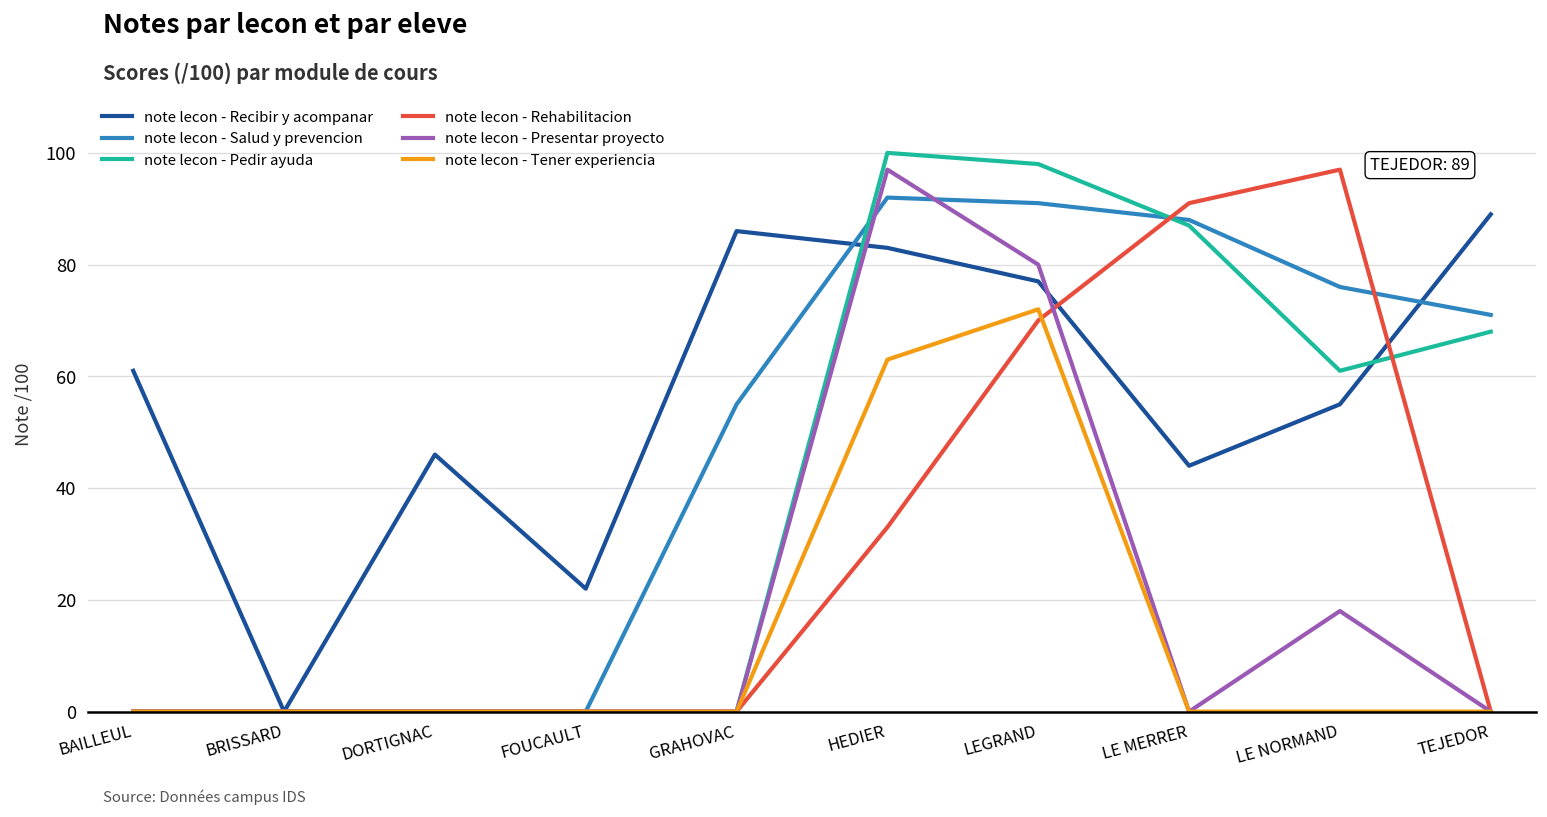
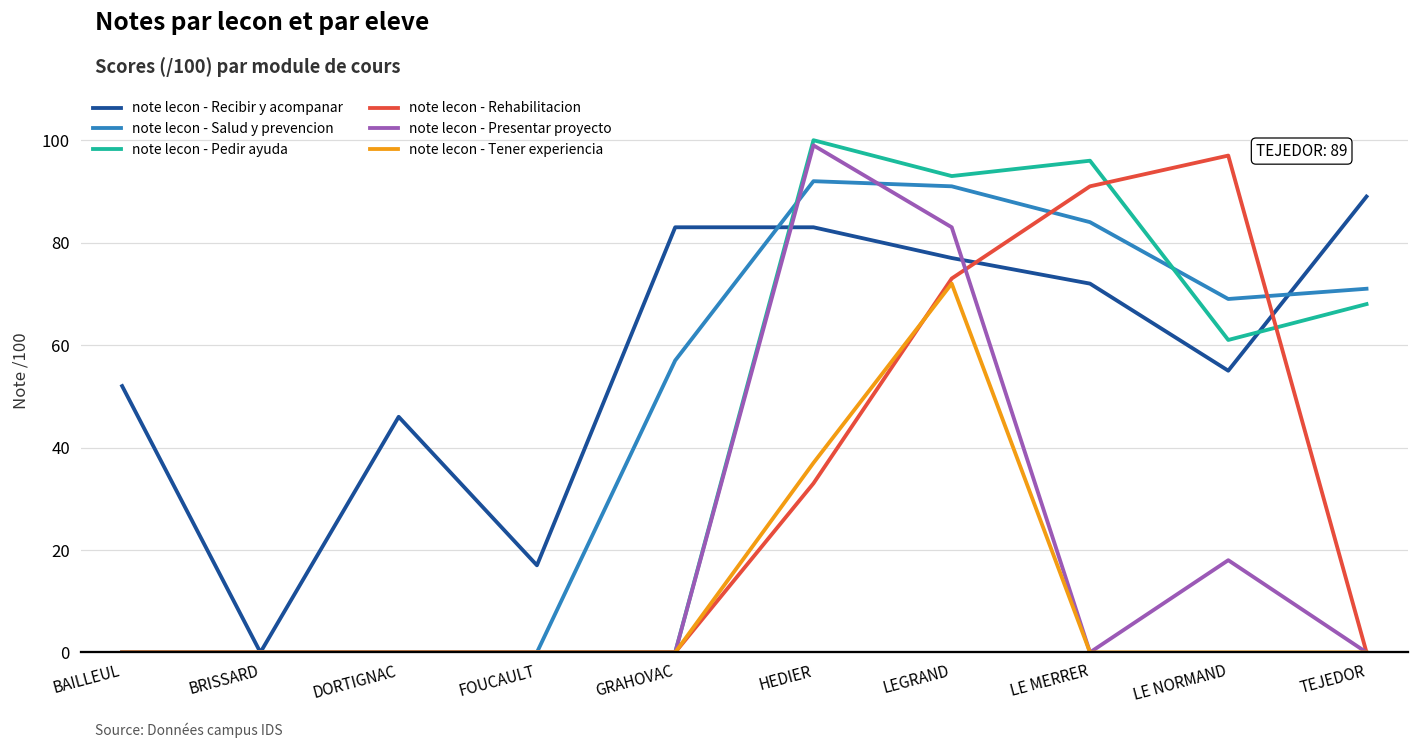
note lecon - Recibir y acompanar, BAILLEUL: 61 -> 52
note lecon - Recibir y acompanar, FOUCAULT: 22 -> 17
note lecon - Recibir y acompanar, GRAHOVAC: 86 -> 83
note lecon - Salud y prevencion, GRAHOVAC: 55 -> 57
note lecon - Presentar proyecto, HEDIER: 97 -> 99
note lecon - Tener experiencia, HEDIER: 63 -> 37
note lecon - Pedir ayuda, LEGRAND: 98 -> 93
note lecon - Rehabilitacion, LEGRAND: 70 -> 73
note lecon - Presentar proyecto, LEGRAND: 80 -> 83
note lecon - Recibir y acompanar, LE MERRER: 44 -> 72
note lecon - Salud y prevencion, LE MERRER: 88 -> 84
note lecon - Pedir ayuda, LE MERRER: 87 -> 96
note lecon - Salud y prevencion, LE NORMAND: 76 -> 69
